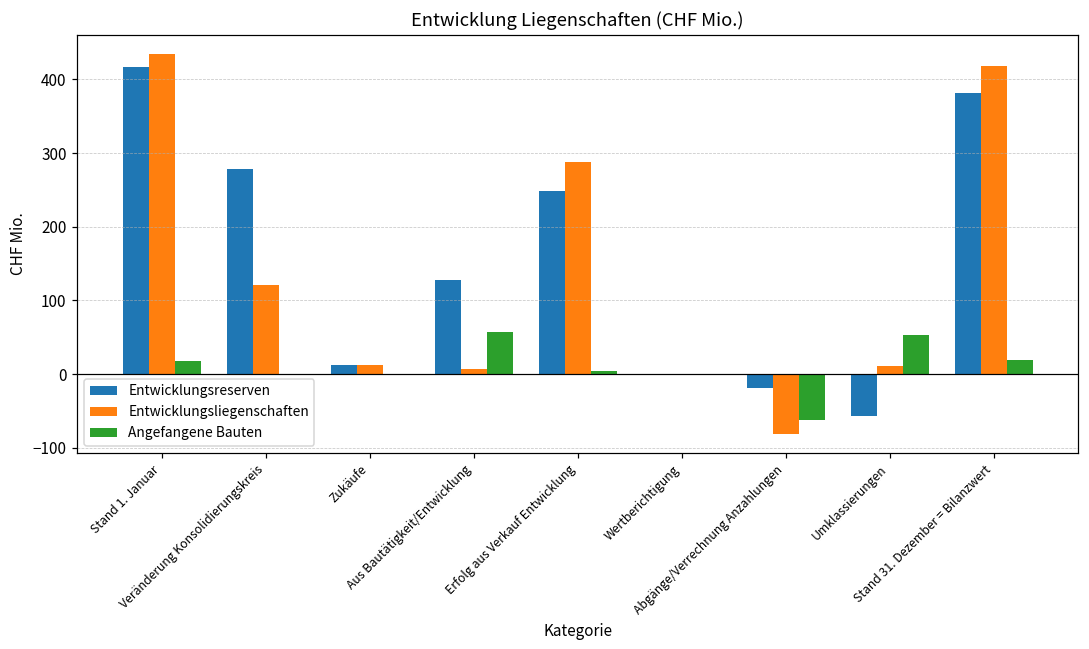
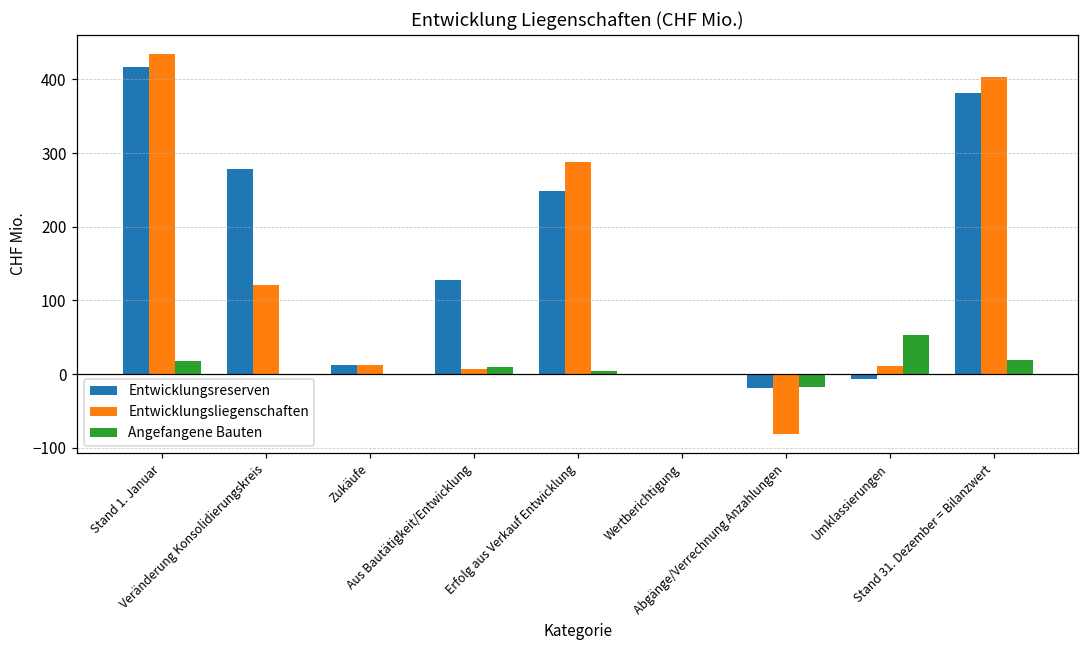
Angefangene Bauten, Aus Bautätigkeit/Entwicklung: 60 -> 10
Angefangene Bauten, Abgänge/Verrechnung Anzahlungen: -60 -> -20
Entwicklungsreserven, Umklassierungen: -60 -> -10
Entwicklungsliegenschaften, Stand 31. Dezember = Bilanzwert: 420 -> 400
